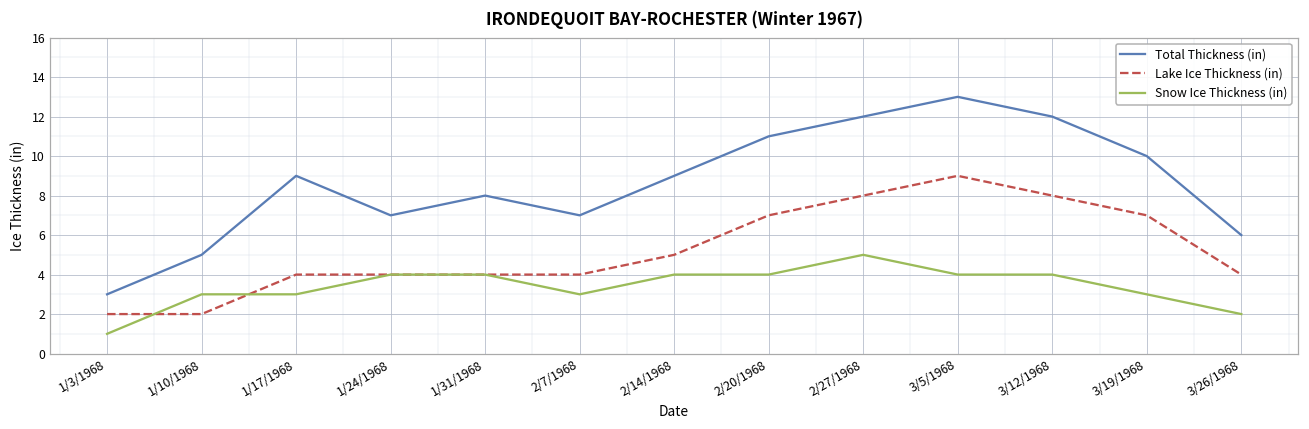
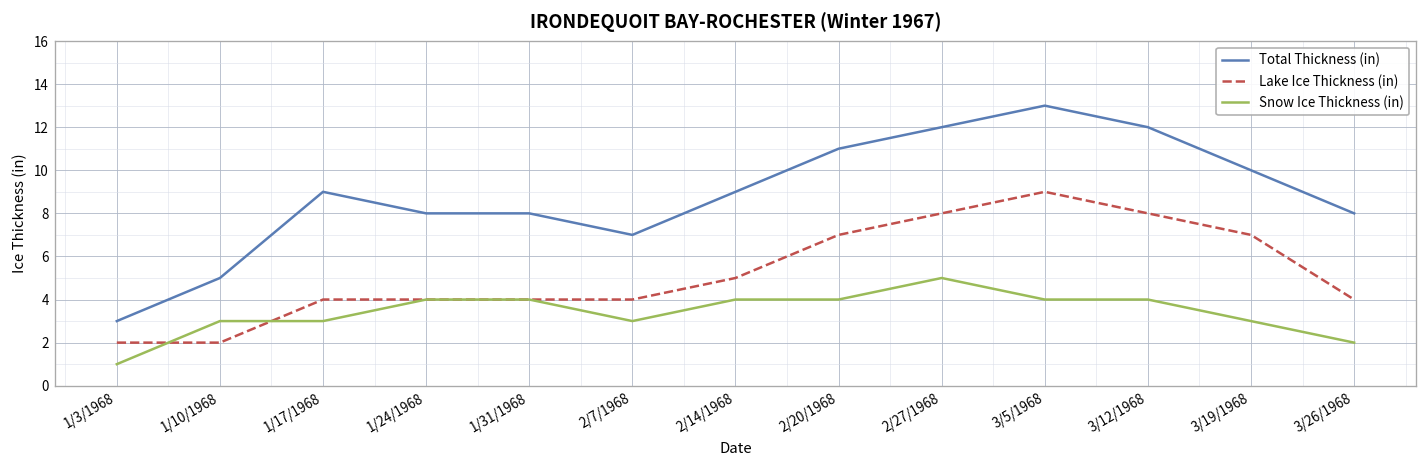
Total Thickness (in), 1/24/1968: 7 -> 8
Total Thickness (in), 3/26/1968: 6 -> 8
